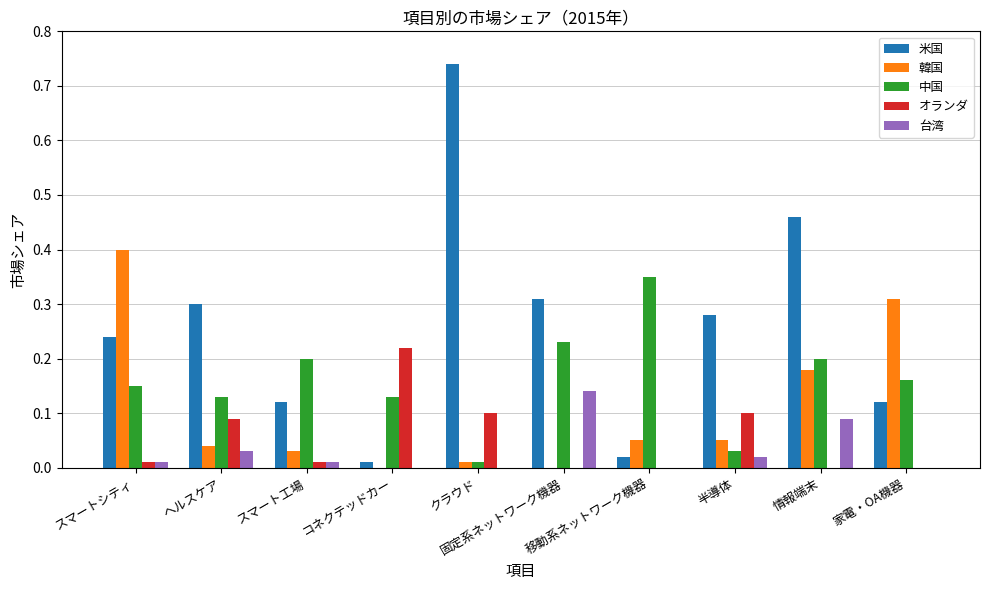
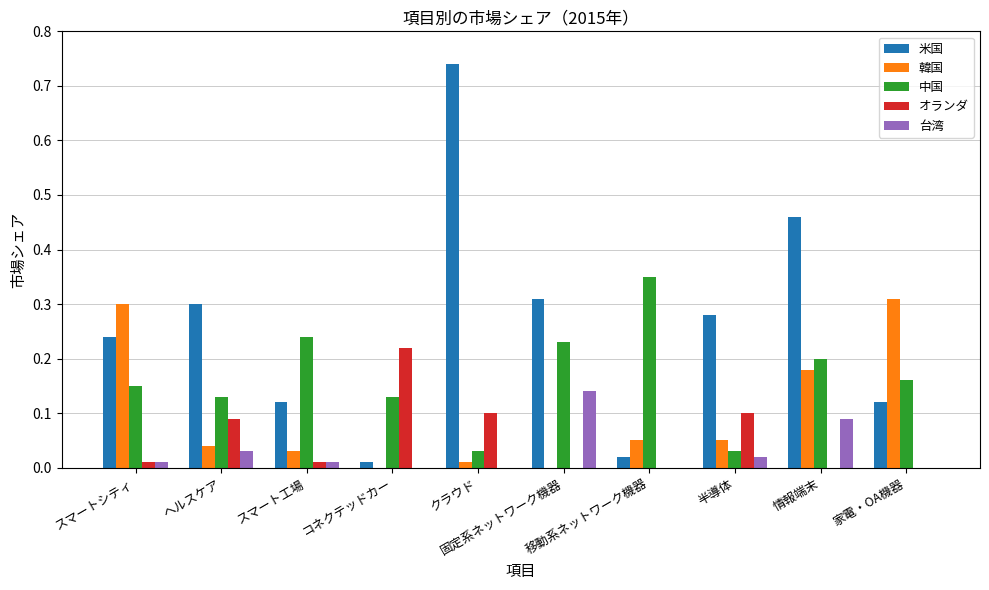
韓国, スマートシティ: 0.4 -> 0.3
中国, スマート工場: 0.20 -> 0.24
中国, クラウド: 0.01 -> 0.03
